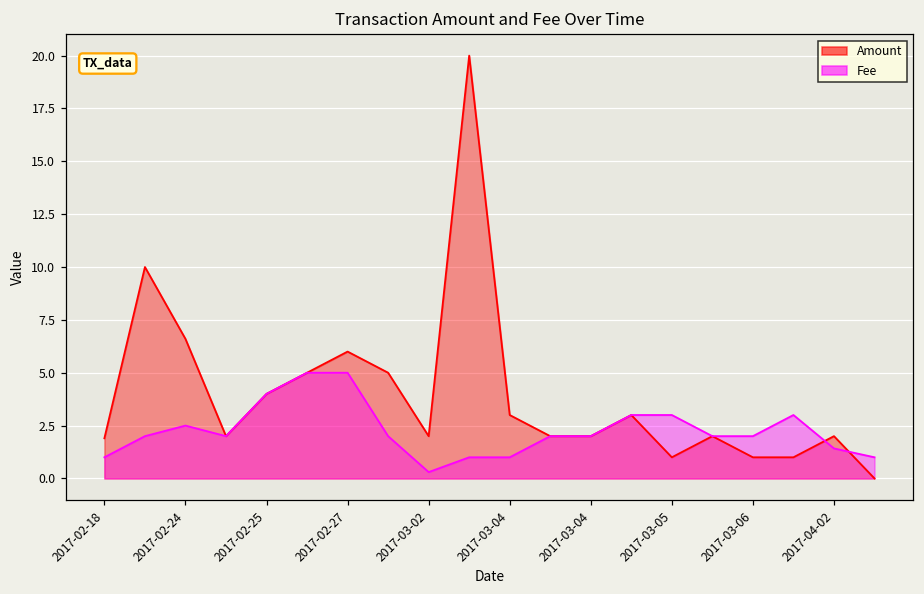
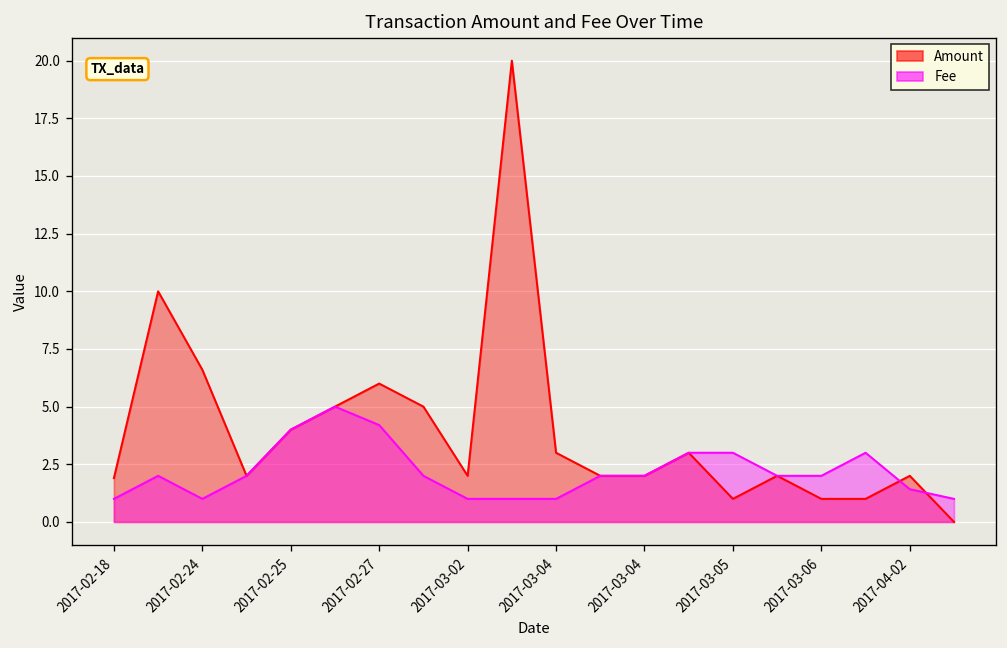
Fee, 2017-02-24: 2.5 -> 1.0
Fee, 2017-02-27: 5.0 -> 4.2
Fee, 2017-03-02: 0.3 -> 1.0
